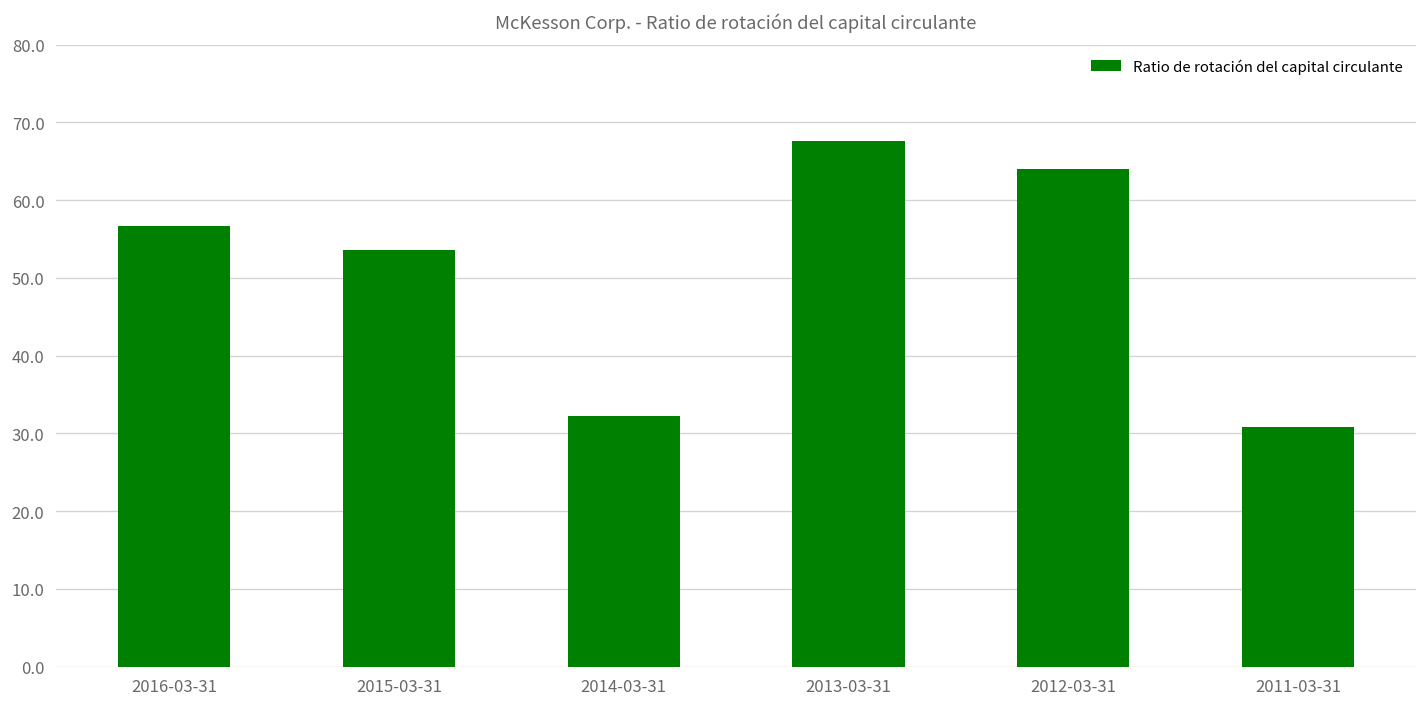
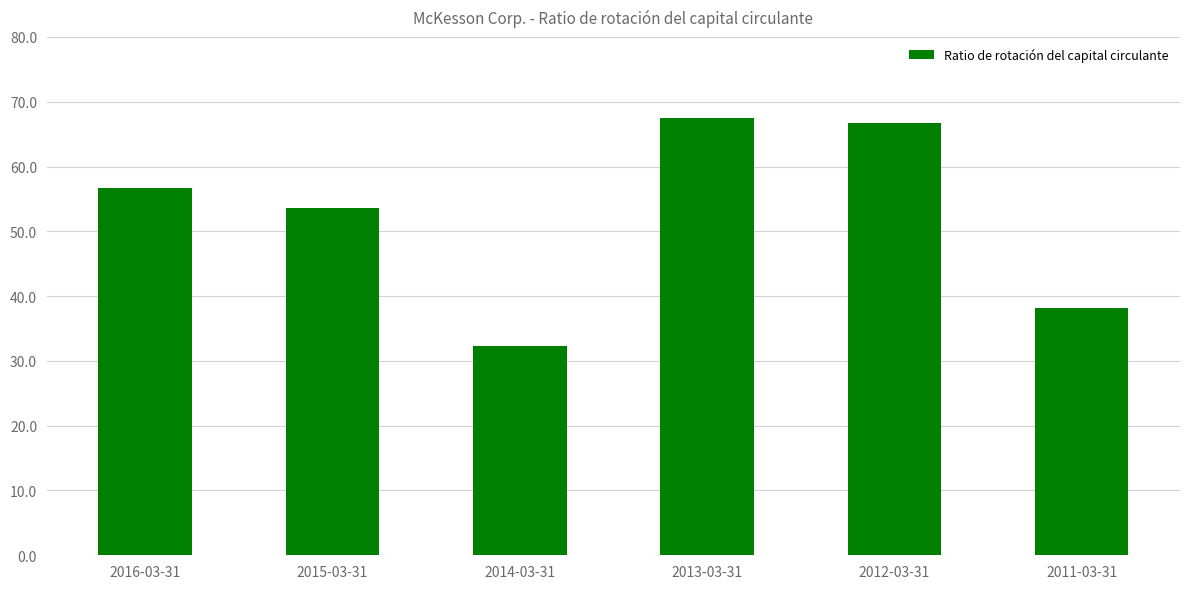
2012-03-31: 64 -> 67
2011-03-31: 31 -> 38
